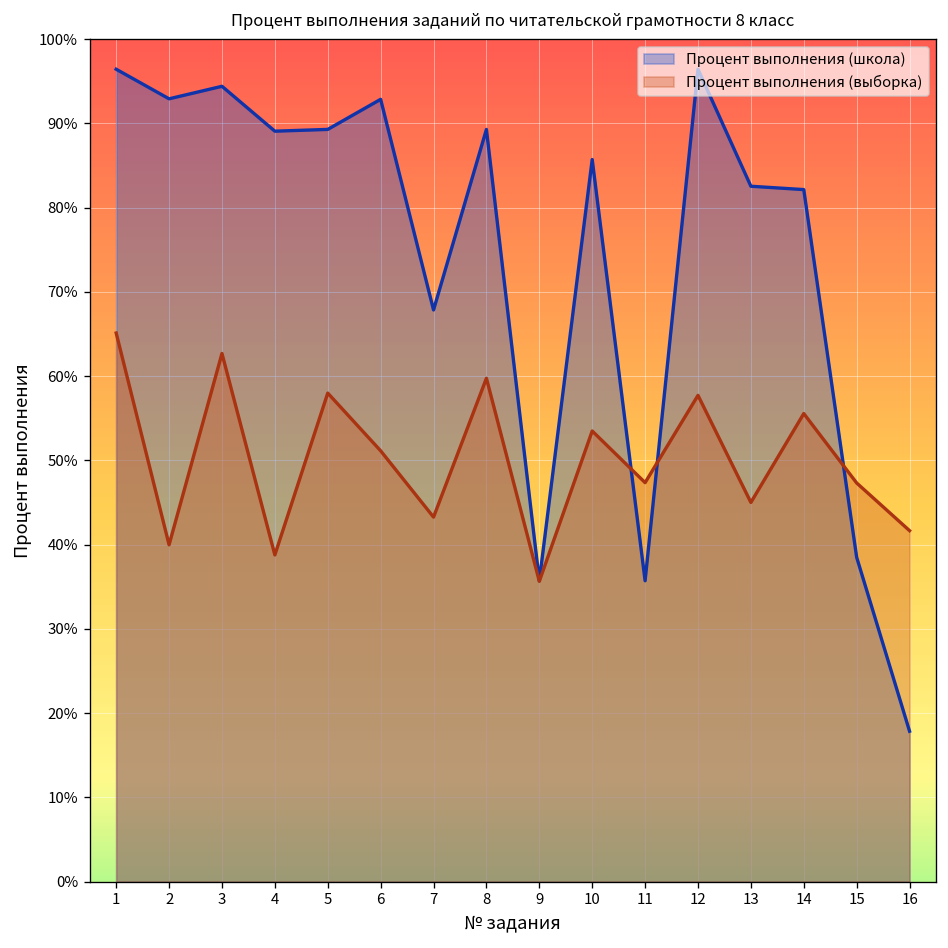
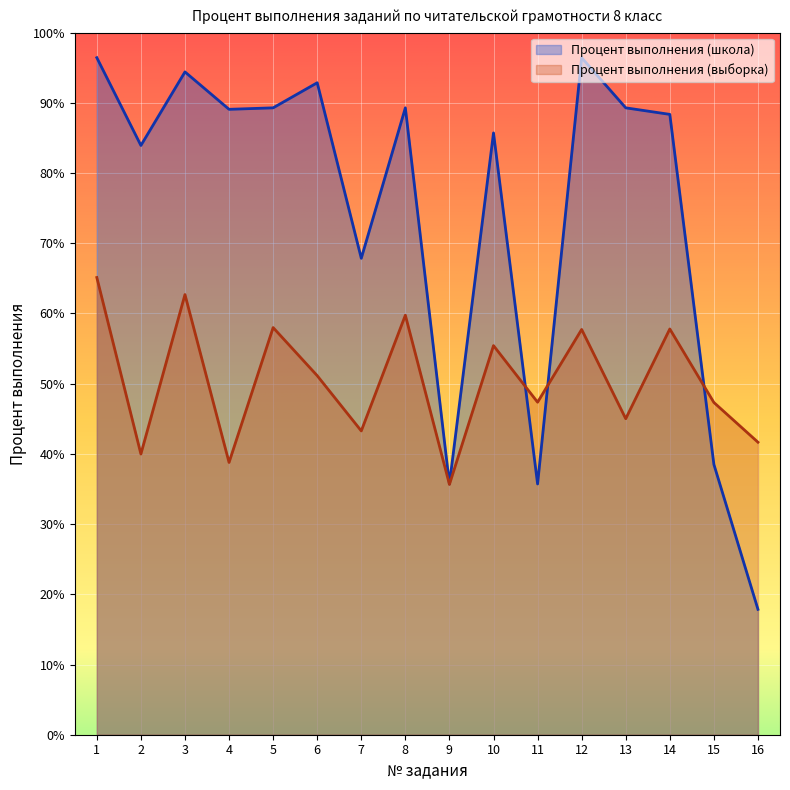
Процент выполнения (школа), 2: 93% -> 84%
Процент выполнения (выборка), 10: 53% -> 55%
Процент выполнения (школа), 13: 83% -> 89%
Процент выполнения (школа), 14: 82% -> 88%
Процент выполнения (выборка), 14: 56% -> 58%
